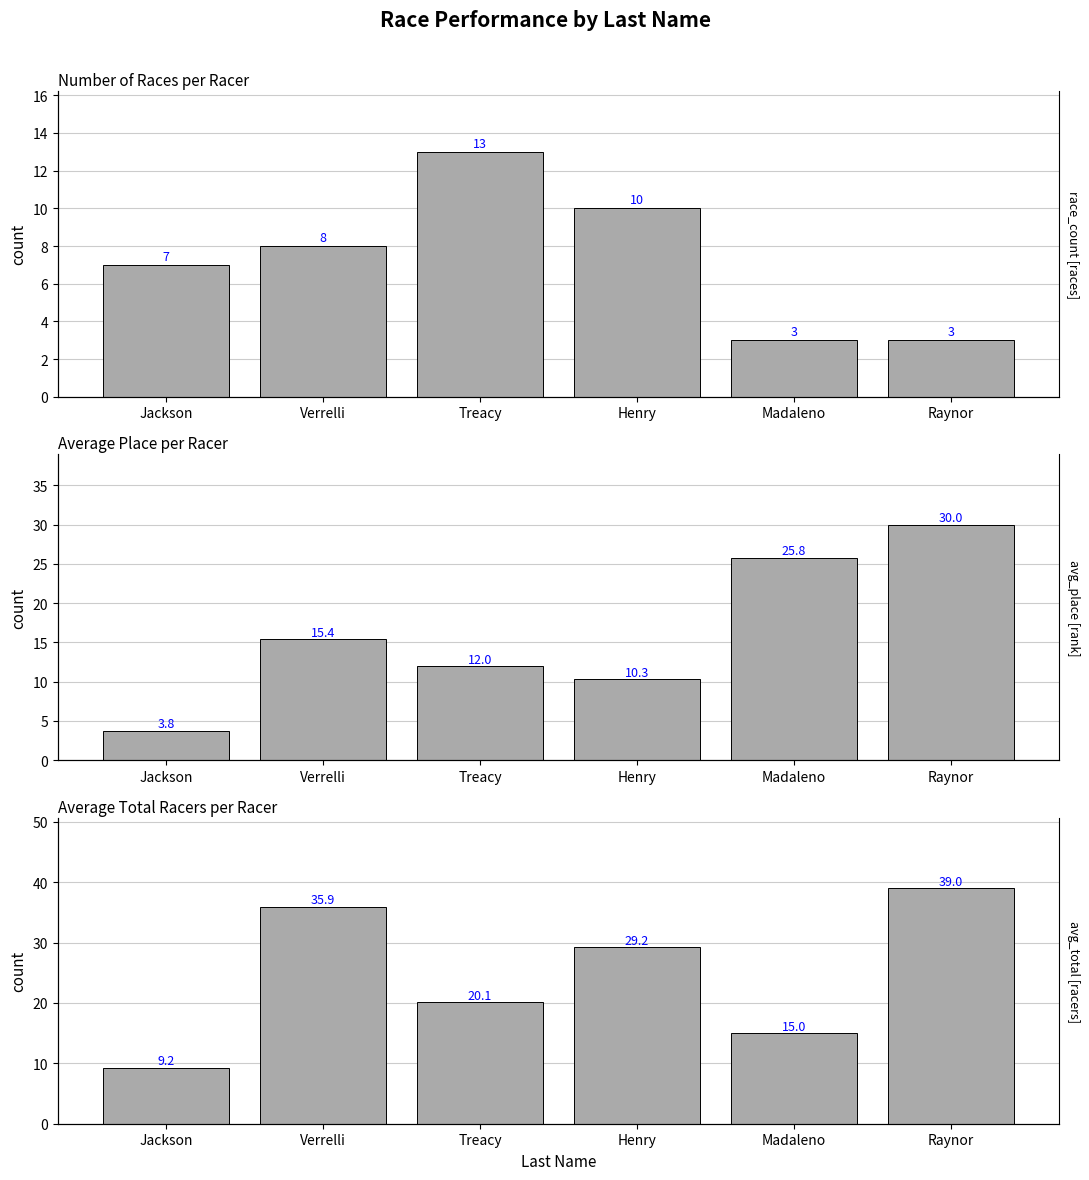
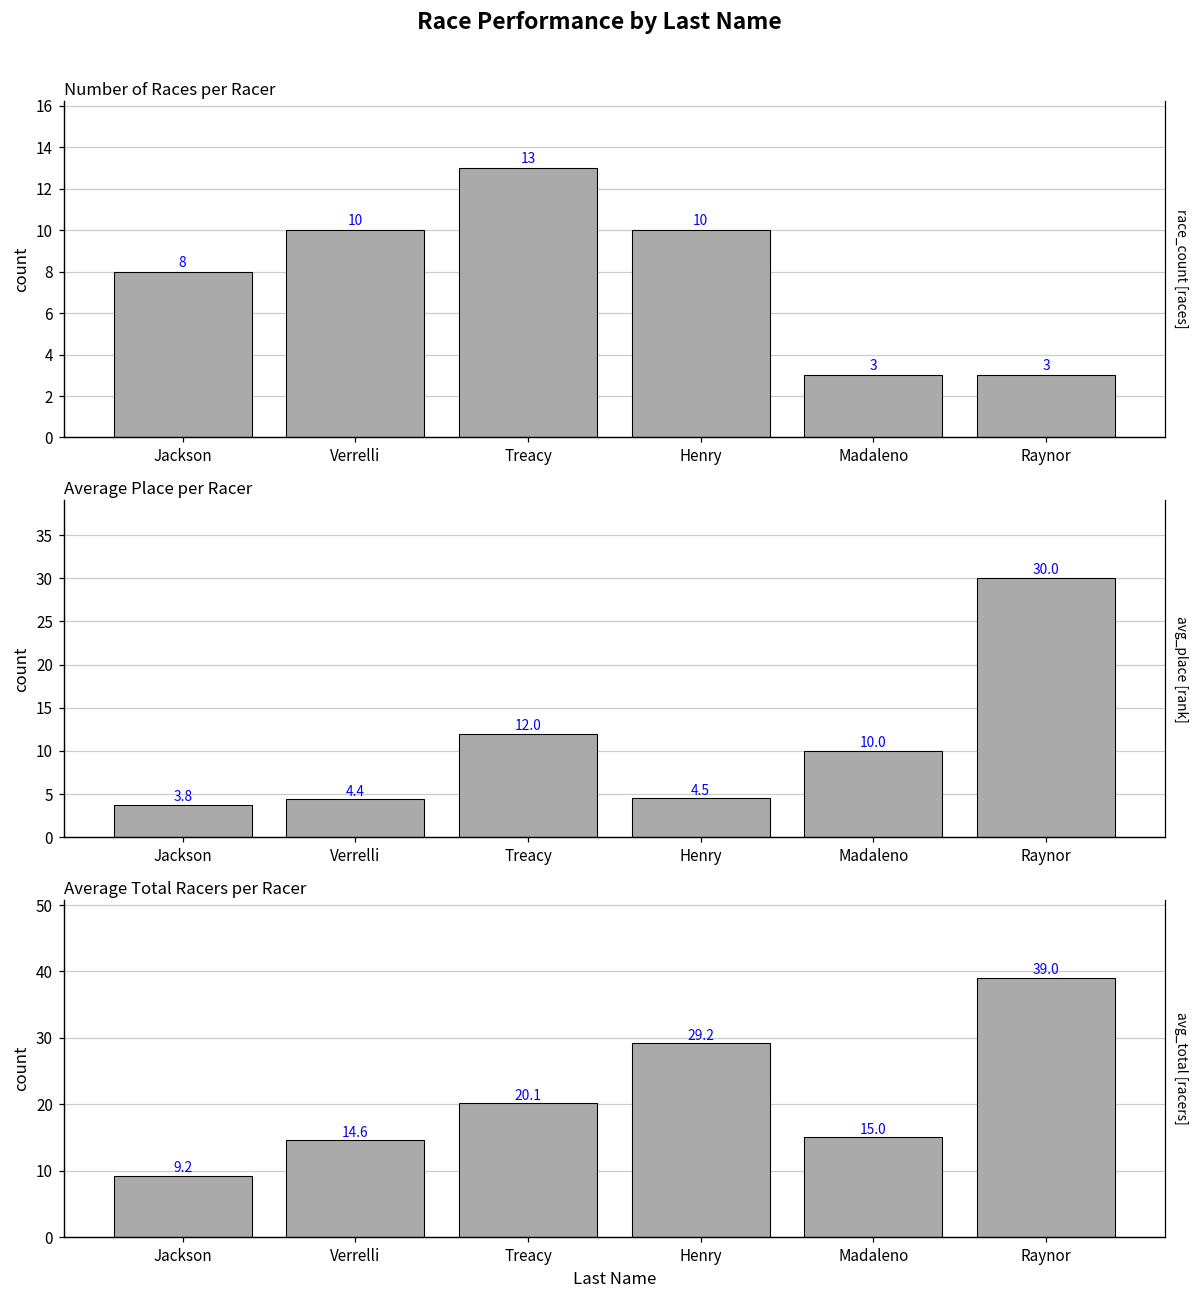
Number of Races per Racer, Jackson: 7 -> 8
Number of Races per Racer, Verrelli: 8 -> 10
Average Place per Racer, Verrelli: 15.4 -> 4.4
Average Place per Racer, Henry: 10.3 -> 4.5
Average Place per Racer, Madaleno: 25.8 -> 10.0
Average Total Racers per Racer, Verrelli: 35.9 -> 14.6
